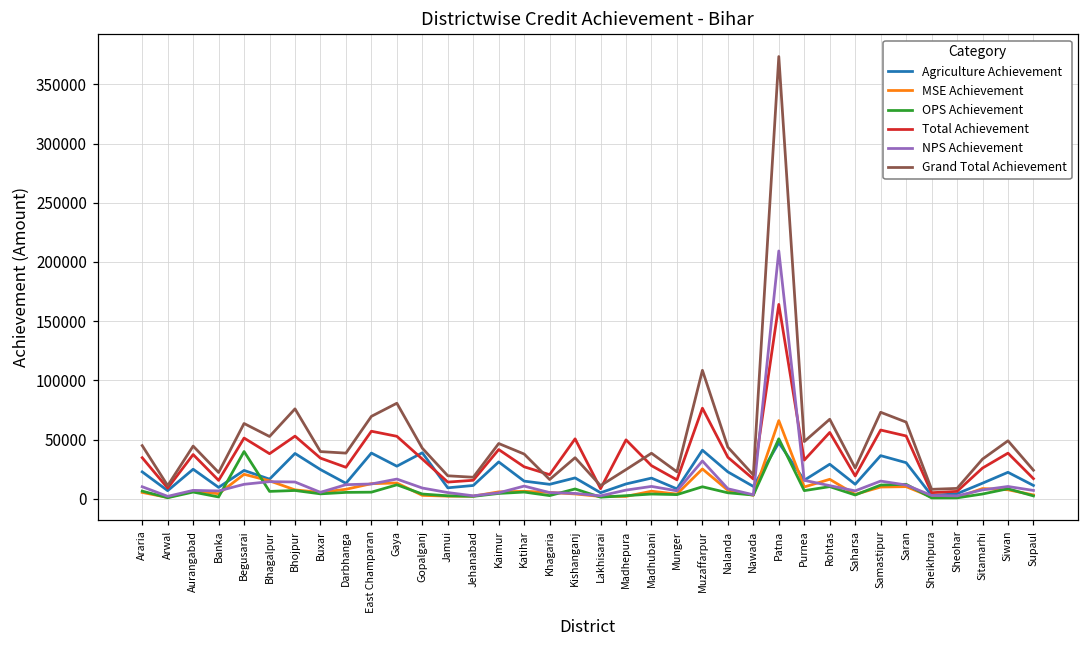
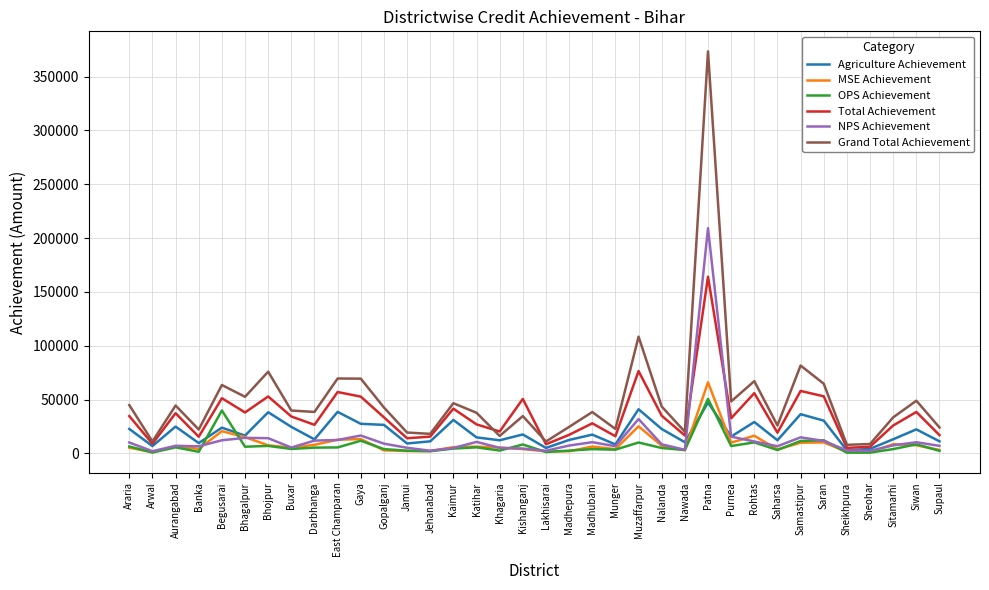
Grand Total Achievement, Gaya: 81000 -> 70000
Agriculture Achievement, Gopalganj: 39000 -> 27000
Total Achievement, Madhepura: 50000 -> 17000
Grand Total Achievement, Samastipur: 73000 -> 82000
